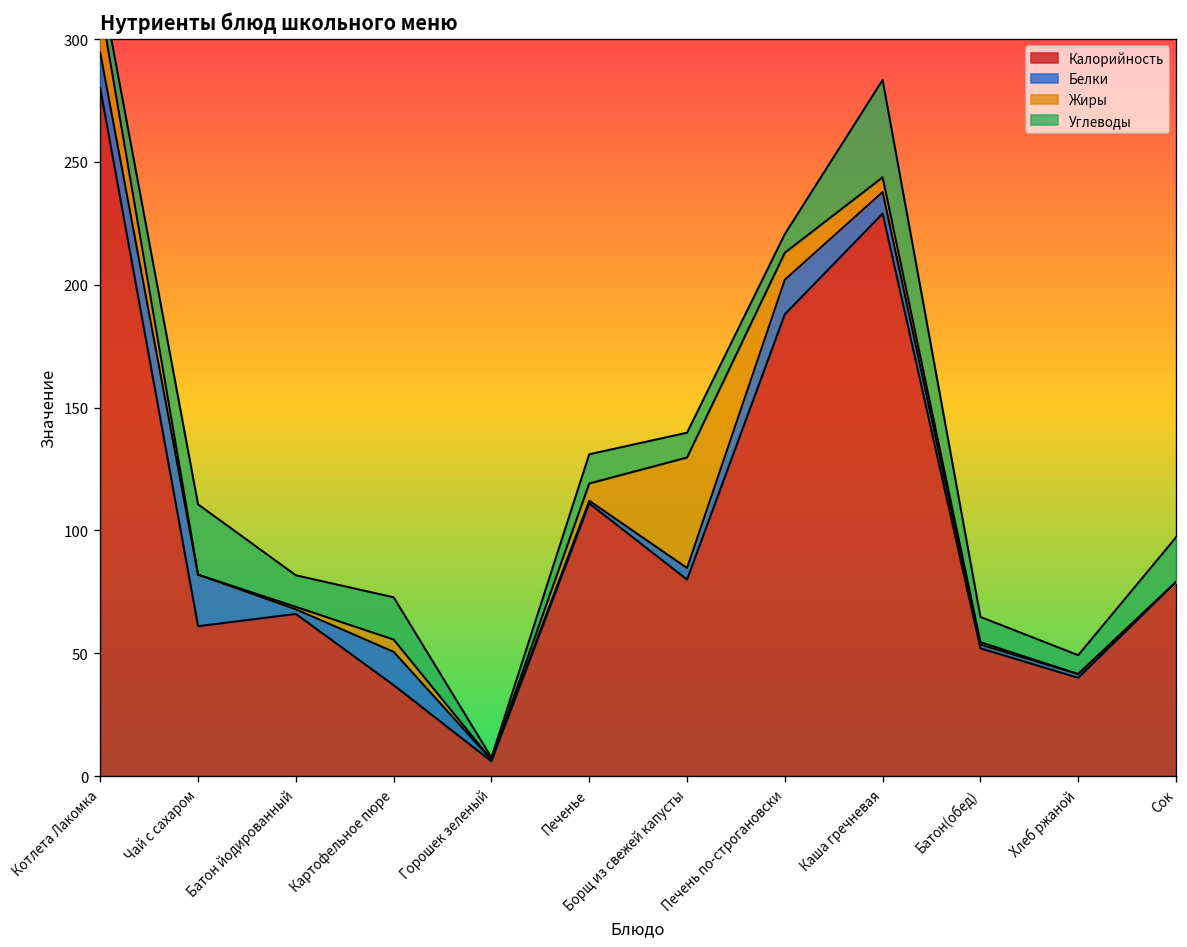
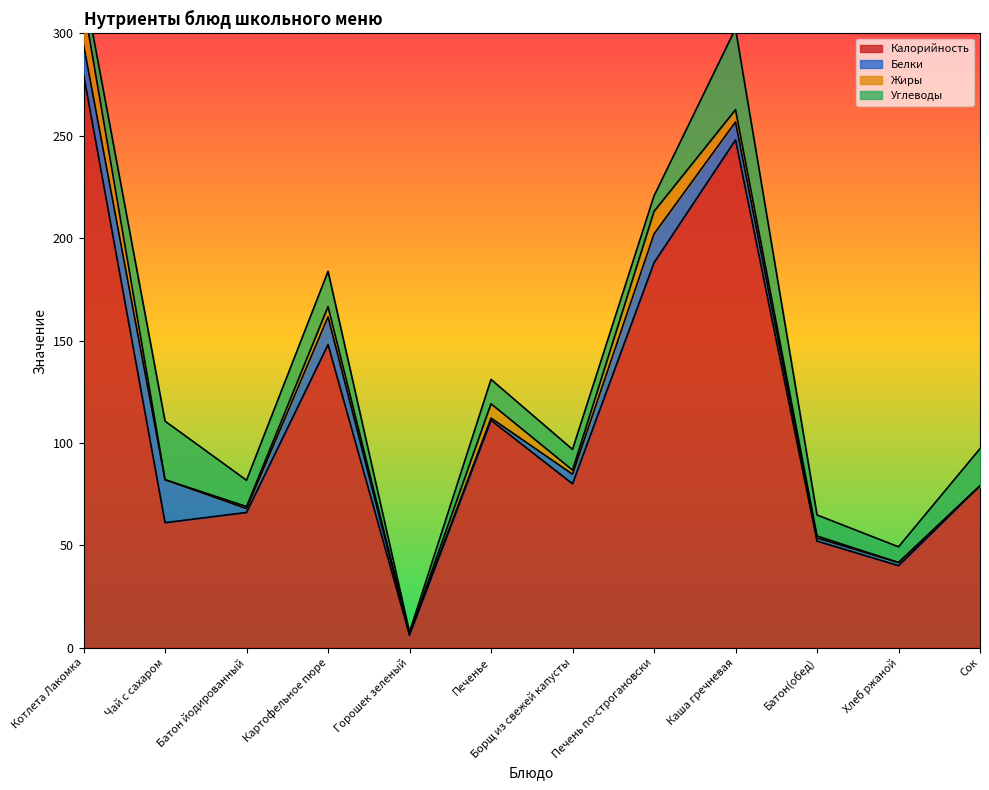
Калорийность, Картофельное пюре: 37 -> 148
Жиры, Борщ из свежей капусты: 45 -> 2
Калорийность, Каша гречневая: 229 -> 248
